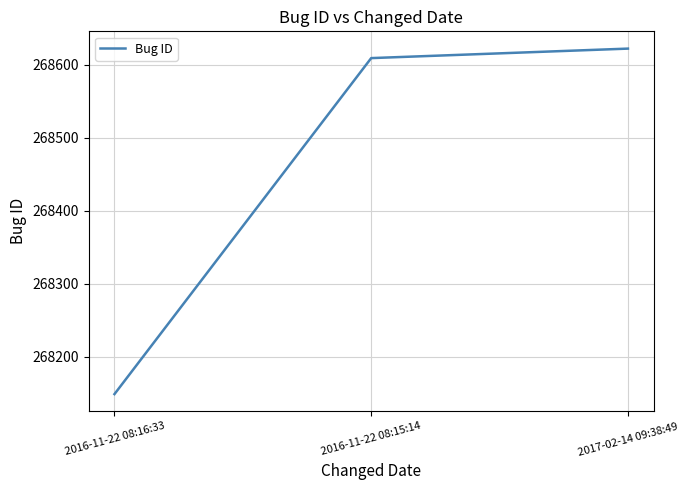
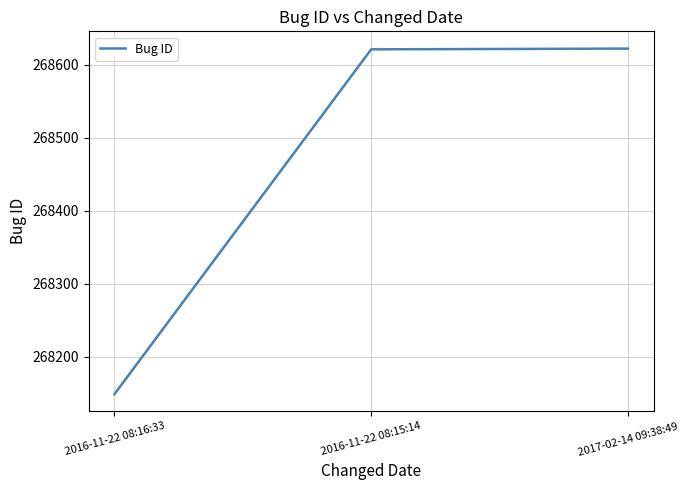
2016-11-22 08:15:14: 268610 -> 268620
